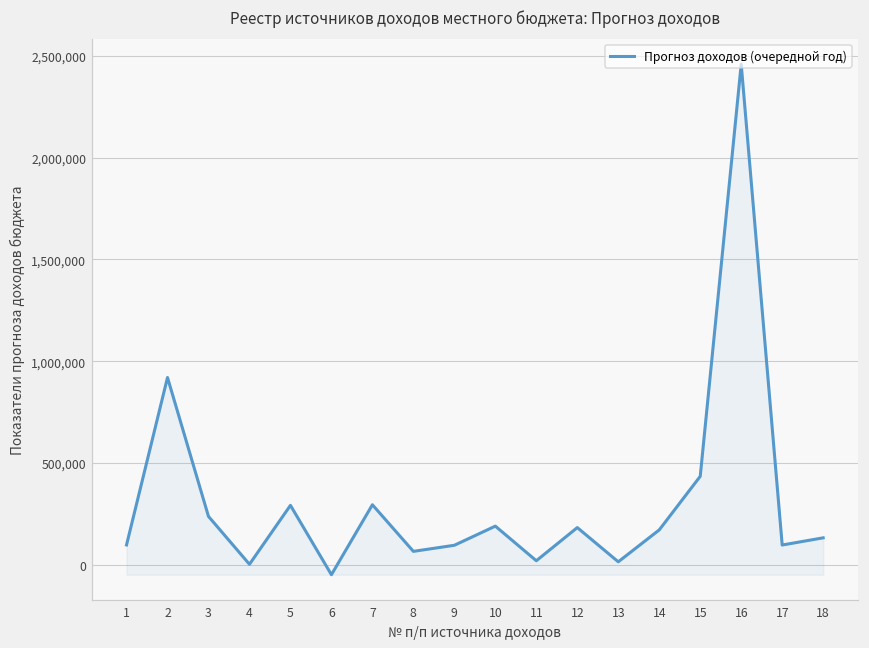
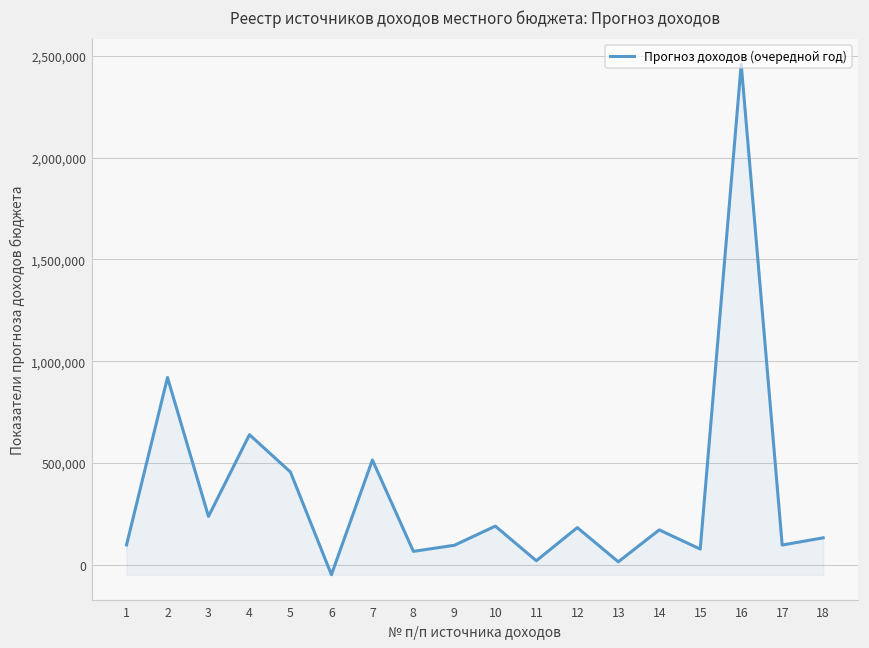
4: 0 -> 640,000
5: 290,000 -> 460,000
7: 300,000 -> 510,000
15: 430,000 -> 80,000
